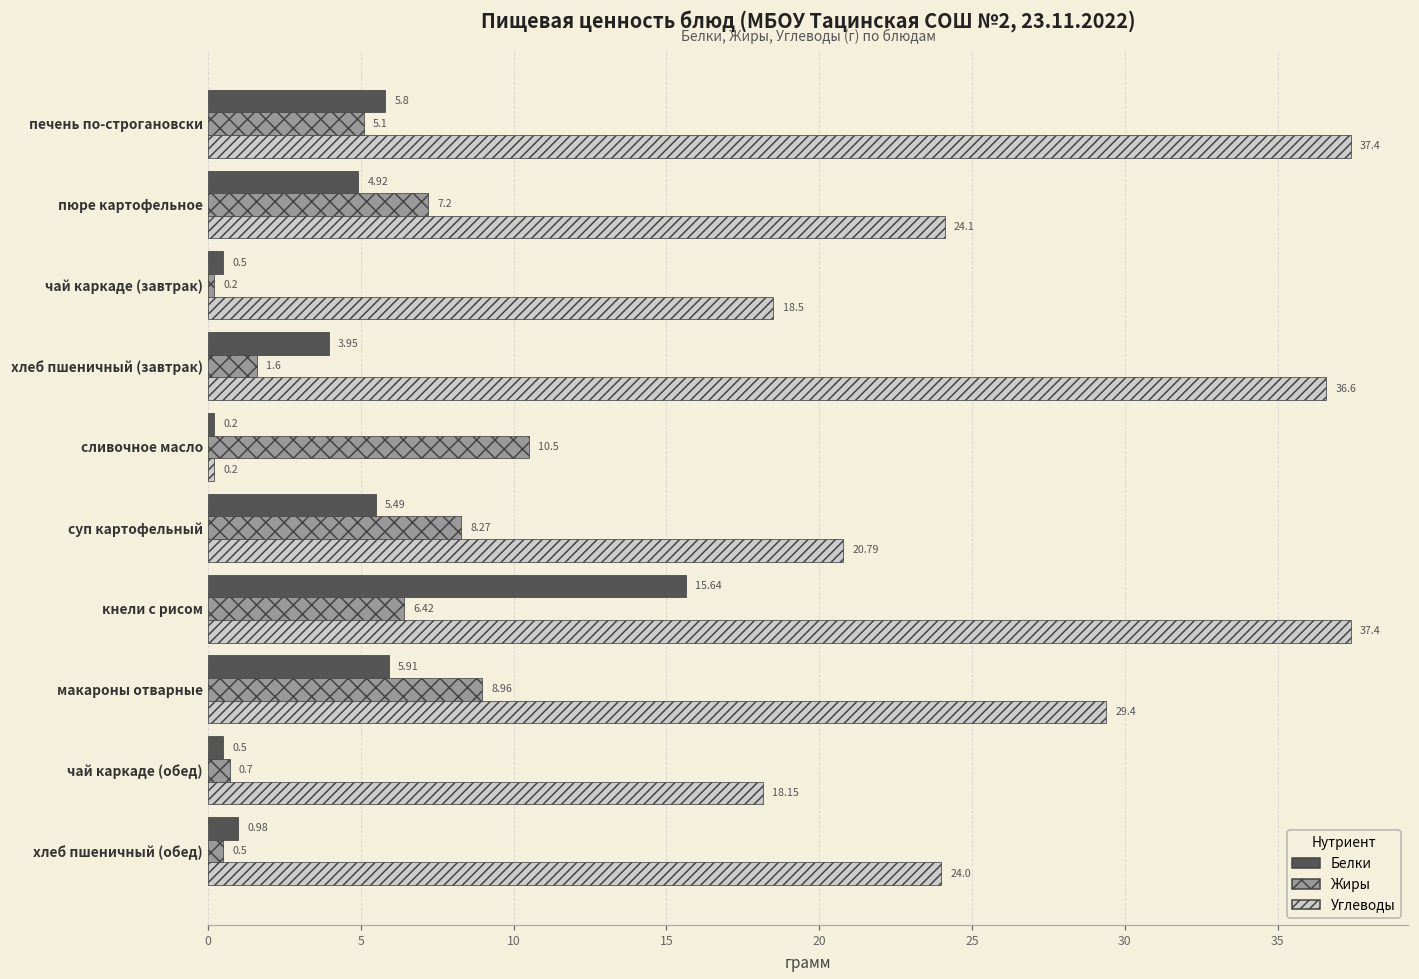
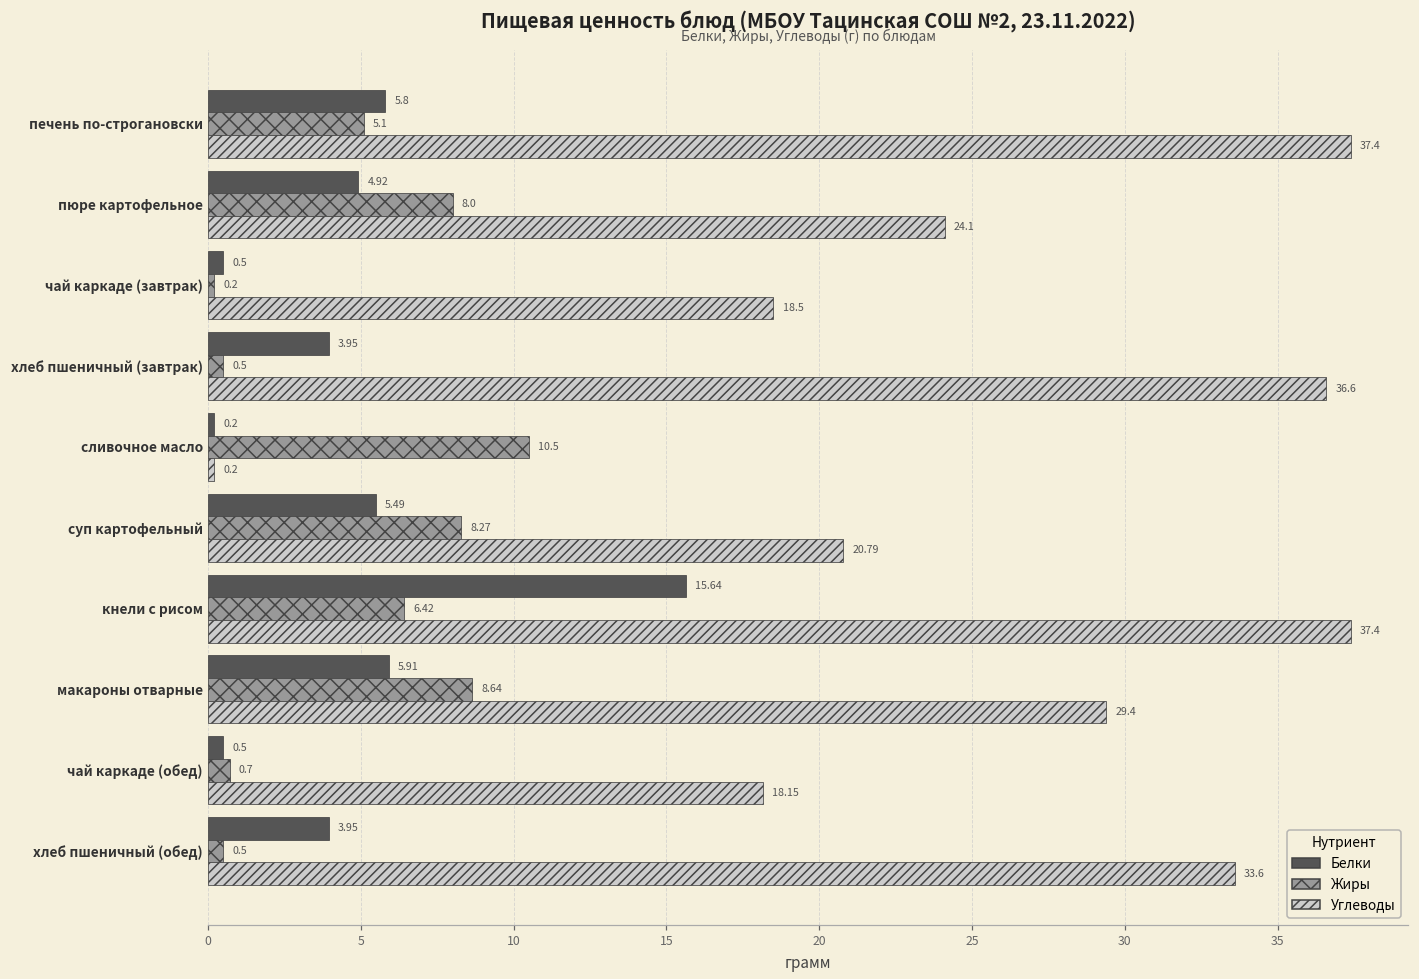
Жиры, пюре картофельное: 7.2 -> 8.0
Жиры, хлеб пшеничный (завтрак): 1.6 -> 0.5
Жиры, макароны отварные: 8.96 -> 8.64
Белки, хлеб пшеничный (обед): 0.98 -> 3.95
Углеводы, хлеб пшеничный (обед): 24.0 -> 33.6
